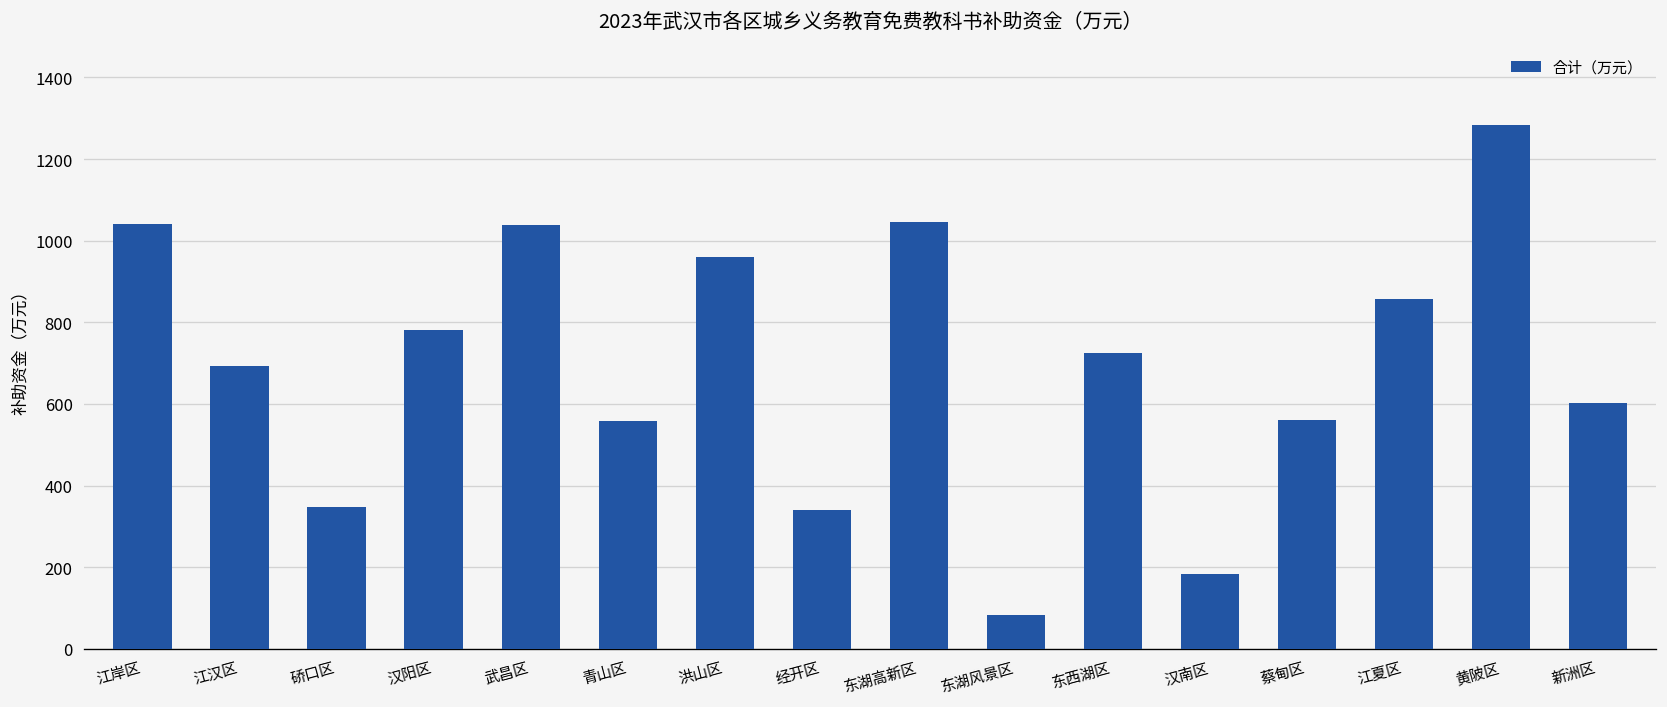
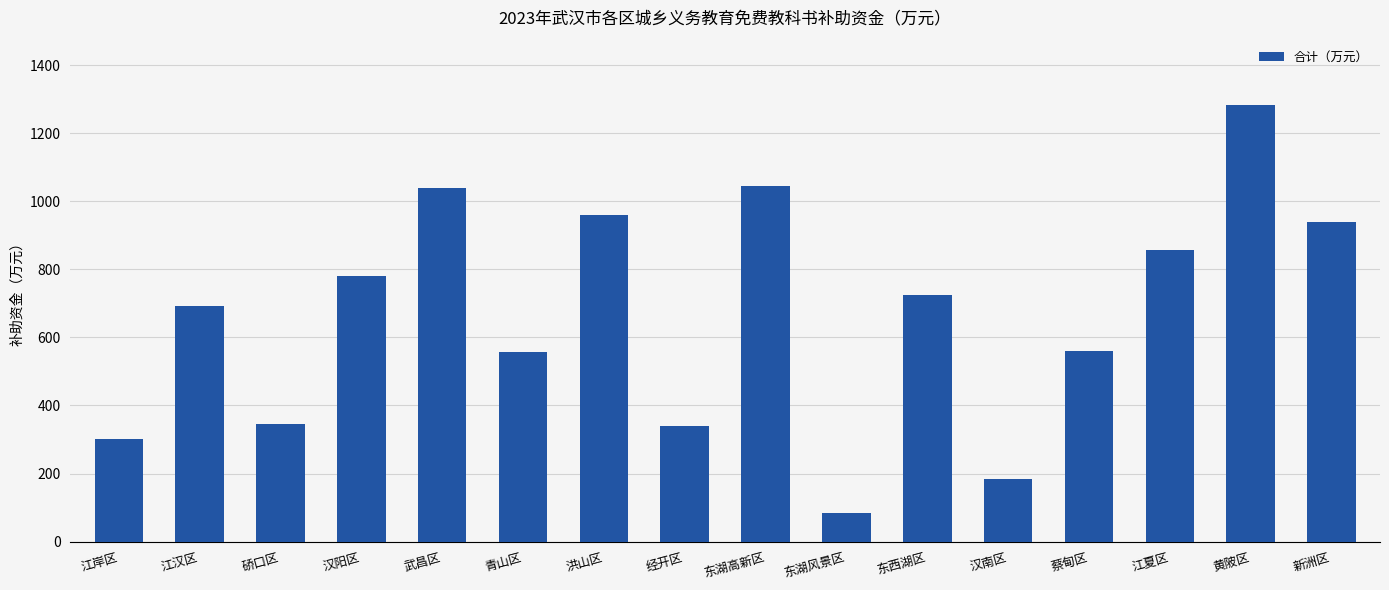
江岸区: 1040 -> 300
新洲区: 600 -> 940
